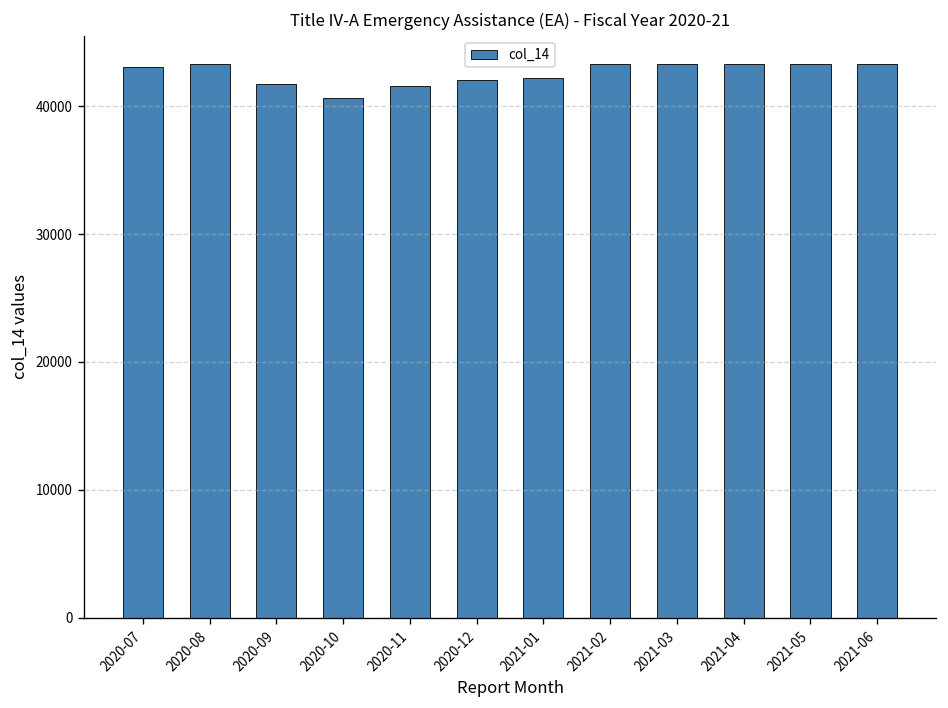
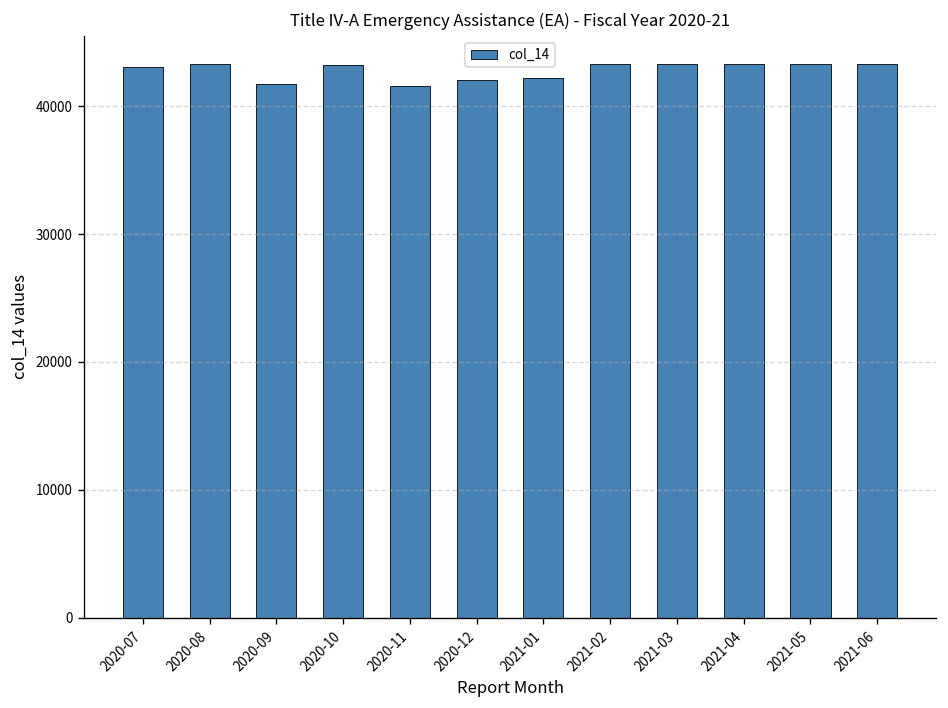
2020-10: 40600 -> 43200
